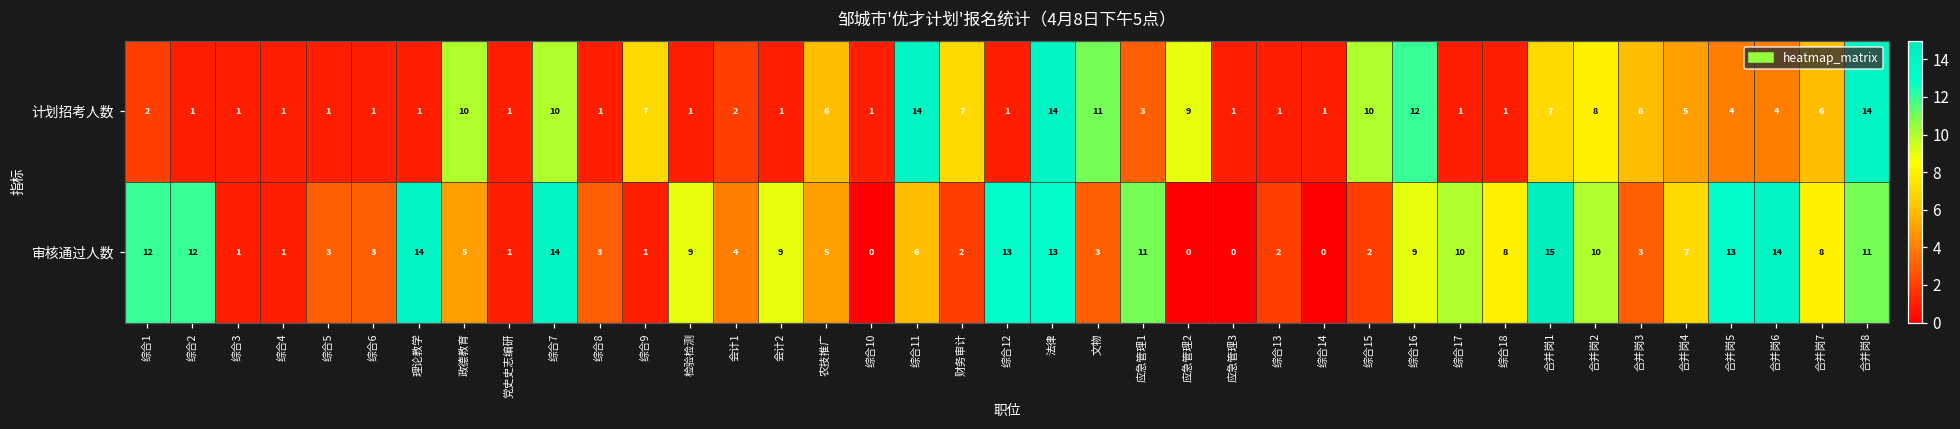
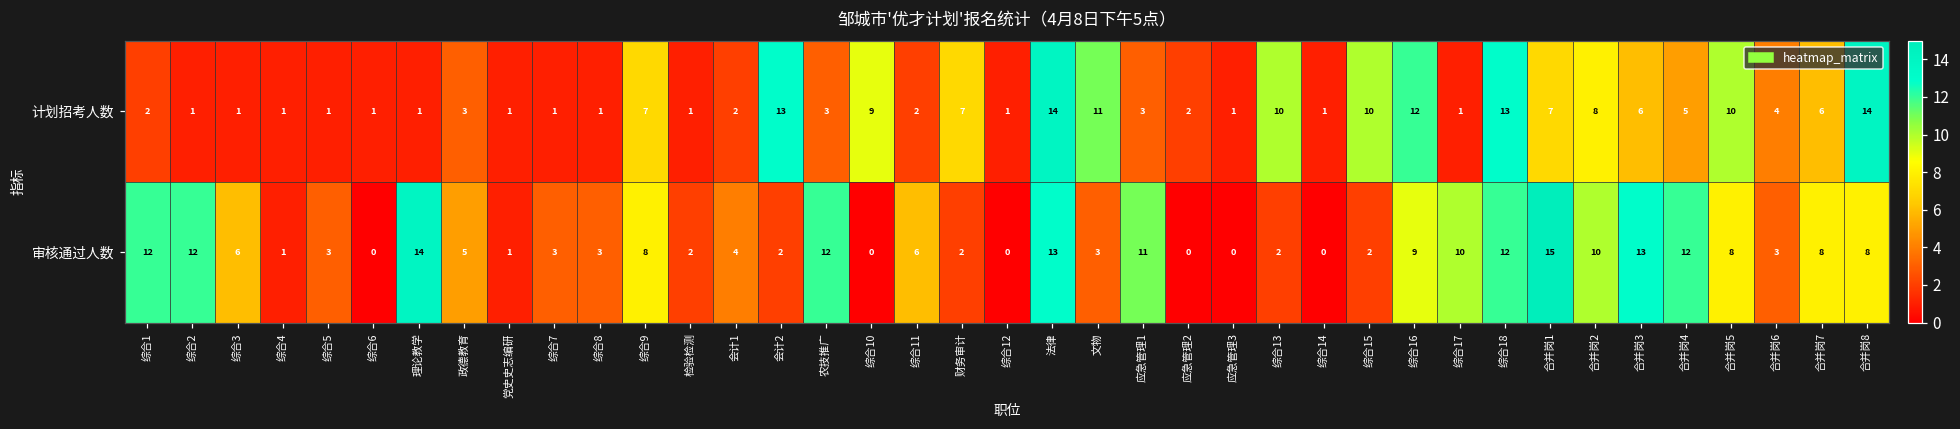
计划招考人数, 政德教育: 10 -> 3
计划招考人数, 综合7: 10 -> 1
计划招考人数, 会计2: 1 -> 13
计划招考人数, 农技推广: 6 -> 3
计划招考人数, 综合10: 1 -> 9
计划招考人数, 综合11: 14 -> 2
计划招考人数, 应急管理2: 9 -> 2
计划招考人数, 综合13: 1 -> 10
计划招考人数, 综合18: 1 -> 13
计划招考人数, 合并岗5: 4 -> 10
审核通过人数, 综合3: 1 -> 6
审核通过人数, 综合6: 3 -> 0
审核通过人数, 综合7: 14 -> 3
审核通过人数, 综合9: 1 -> 8
审核通过人数, 检验检测: 9 -> 2
审核通过人数, 会计2: 9 -> 2
审核通过人数, 农技推广: 5 -> 12
审核通过人数, 综合12: 13 -> 0
审核通过人数, 综合18: 8 -> 12
审核通过人数, 合并岗3: 3 -> 13
审核通过人数, 合并岗4: 7 -> 12
审核通过人数, 合并岗5: 13 -> 8
审核通过人数, 合并岗6: 14 -> 3
审核通过人数, 合并岗8: 11 -> 8
